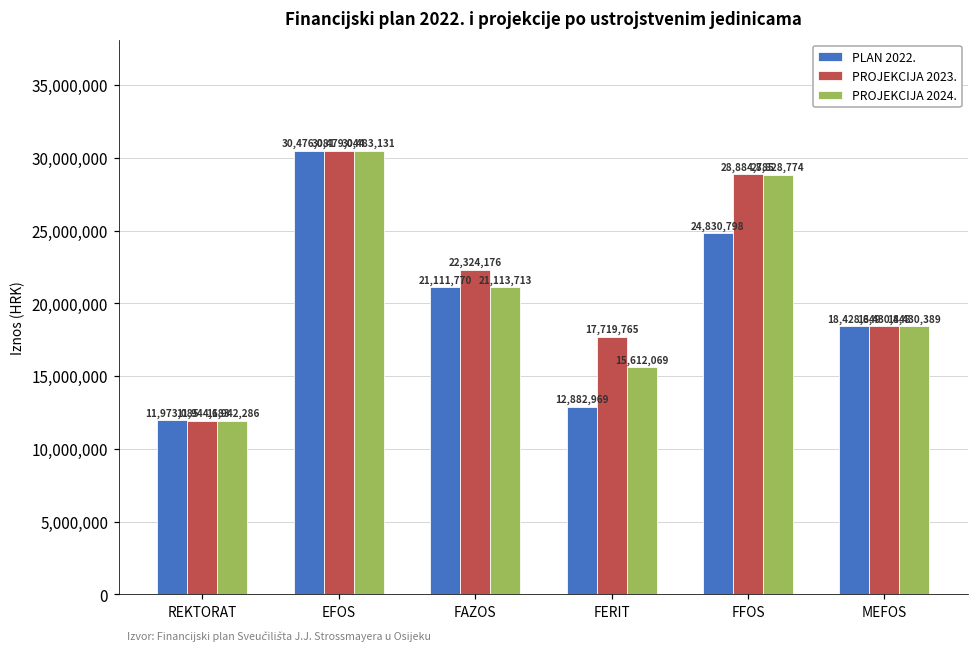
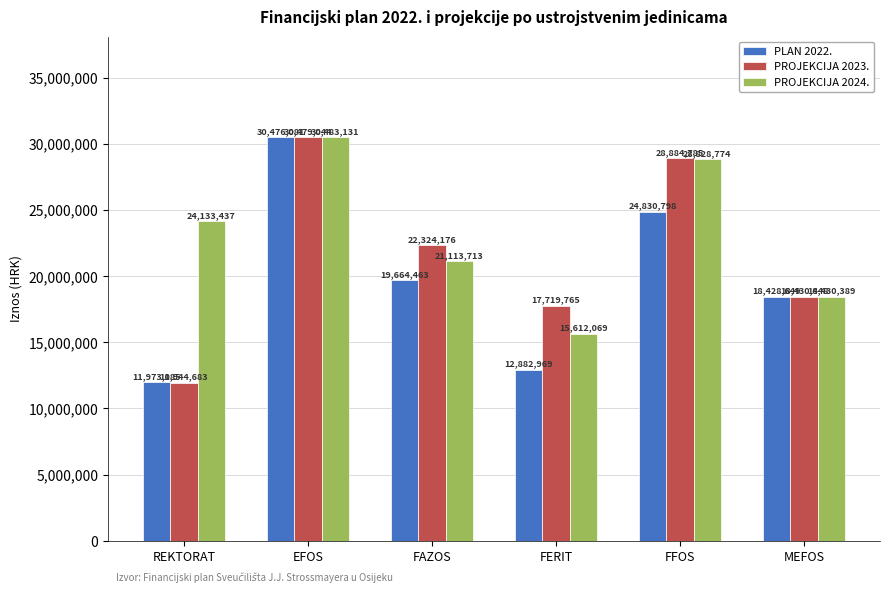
PROJEKCIJA 2024., REKTORAT: 11,942,286 -> 24,133,437
PLAN 2022., FAZOS: 21,111,770 -> 19,664,463
